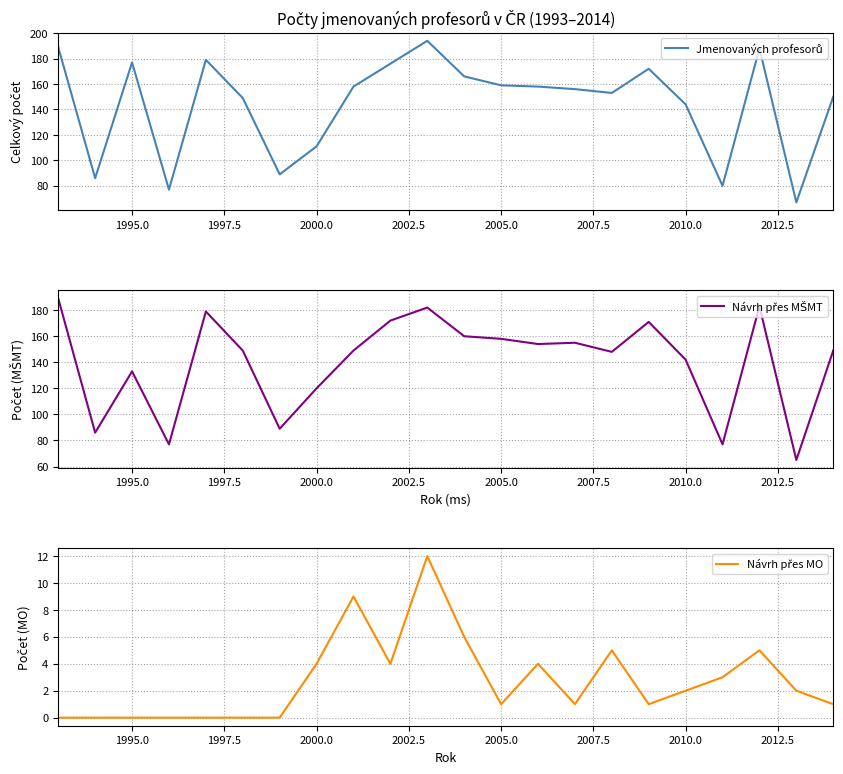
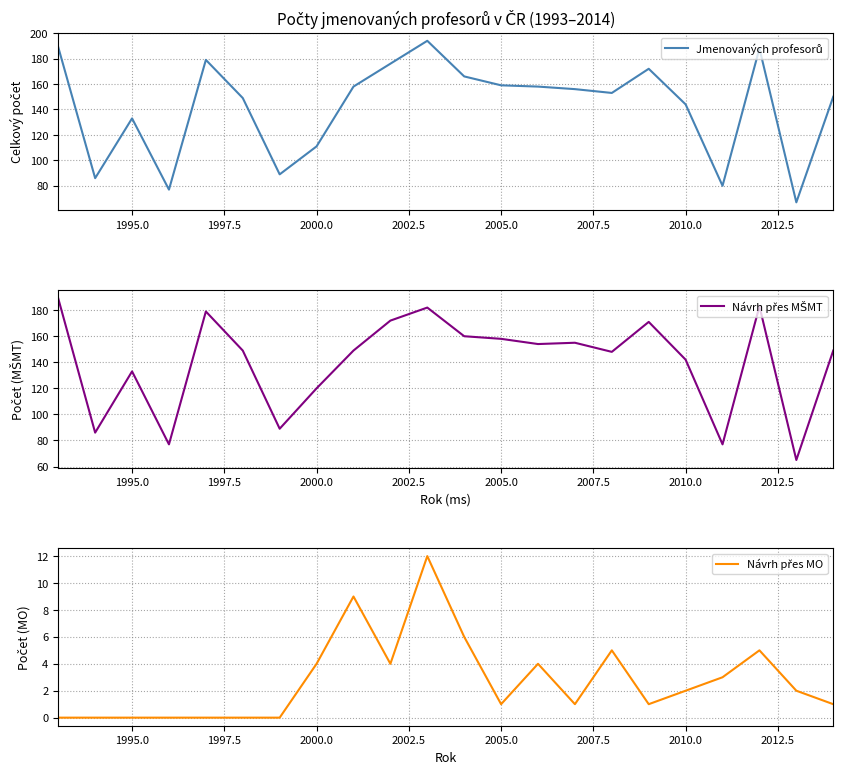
Počty jmenovaných profesorů v ČR (1993–2014), 1995.0: 177 -> 133
